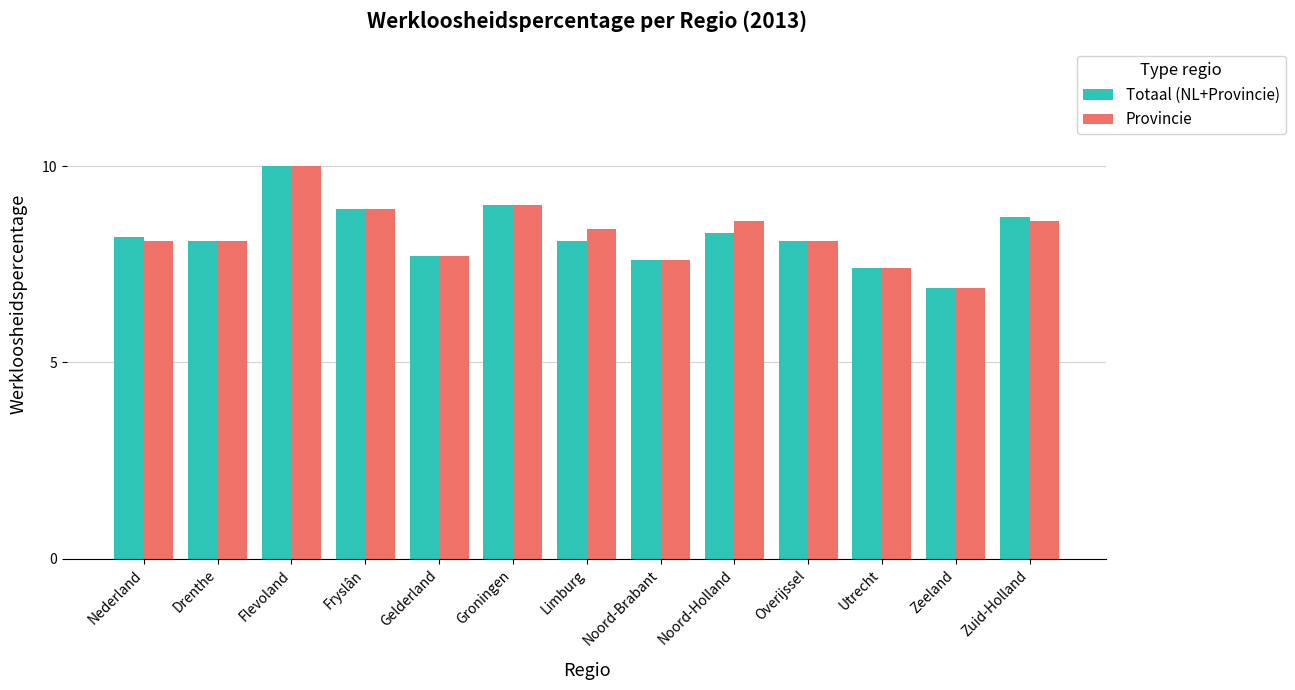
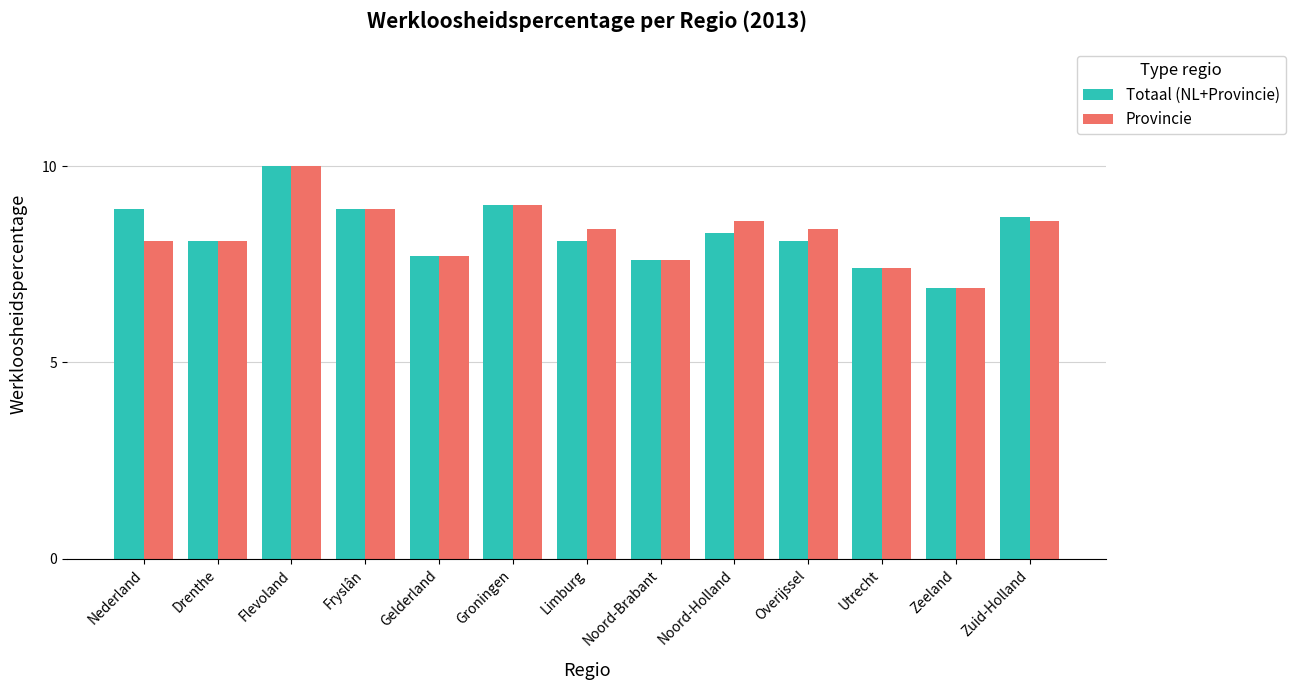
Totaal (NL+Provincie), Nederland: 8.2 -> 8.9
Provincie, Overijssel: 8.1 -> 8.4
